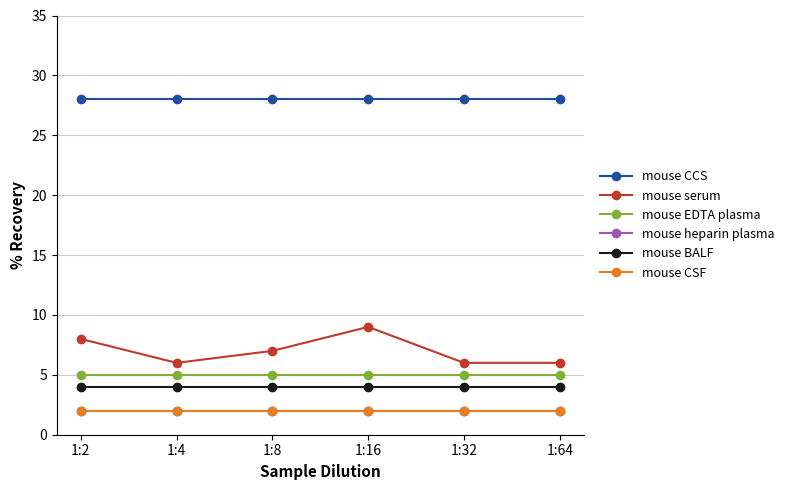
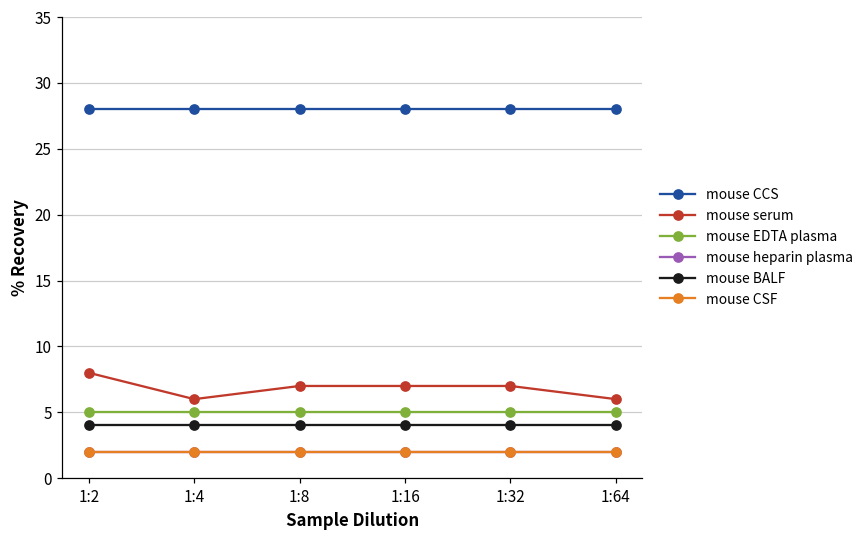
mouse serum, 1:16: 9 -> 7
mouse serum, 1:32: 6 -> 7
